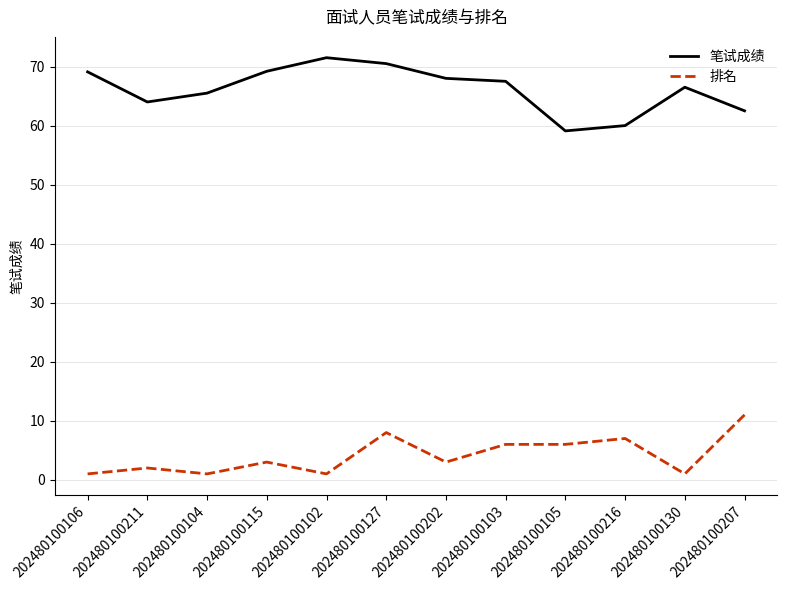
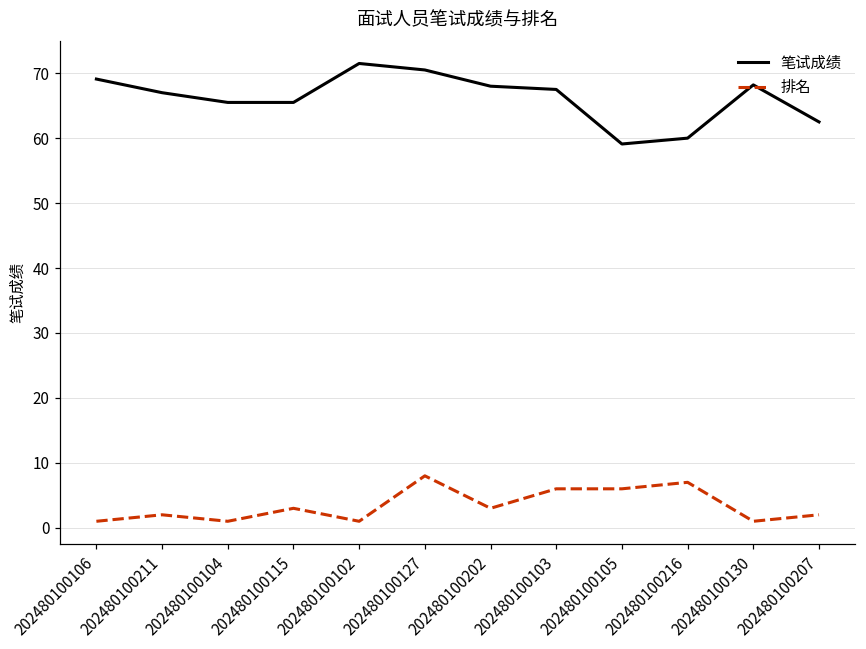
笔试成绩, 202480100211: 64 -> 67
笔试成绩, 202480100115: 69 -> 66
笔试成绩, 202480100130: 67 -> 68
排名, 202480100207: 11 -> 2
